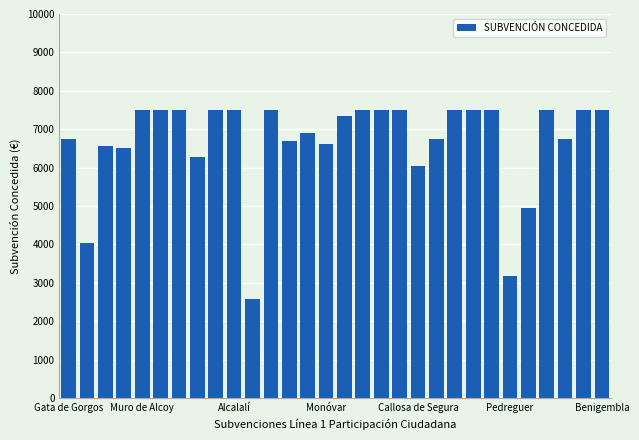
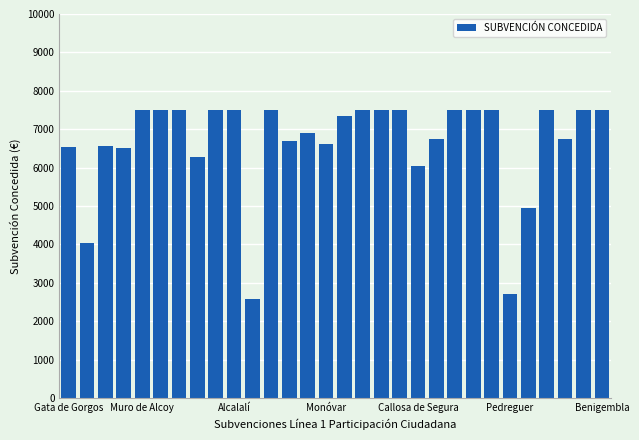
Gata de Gorgos: 6700 -> 6500
Pedreguer: 3200 -> 2700
